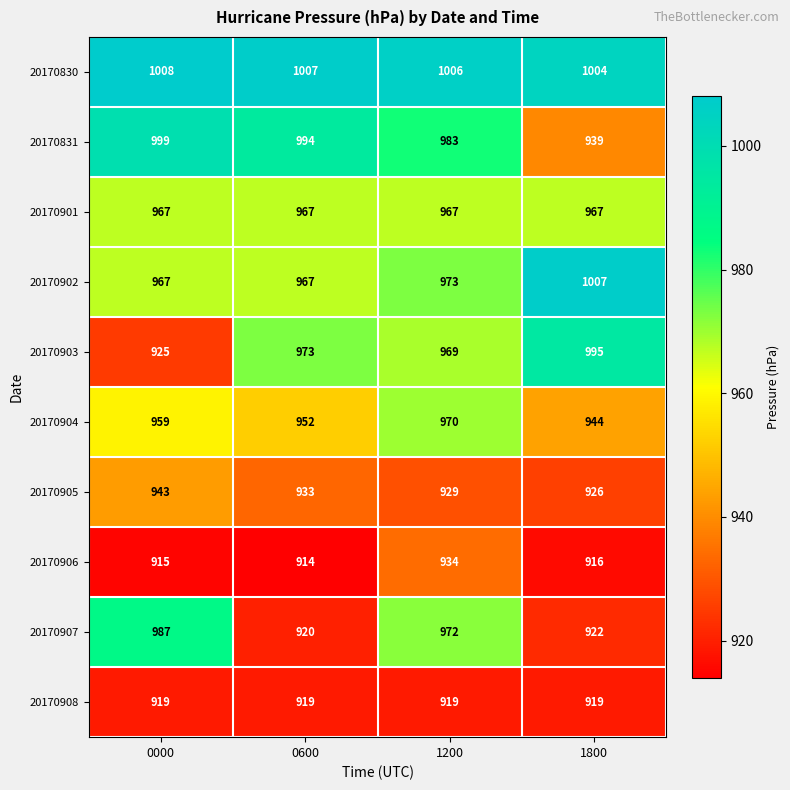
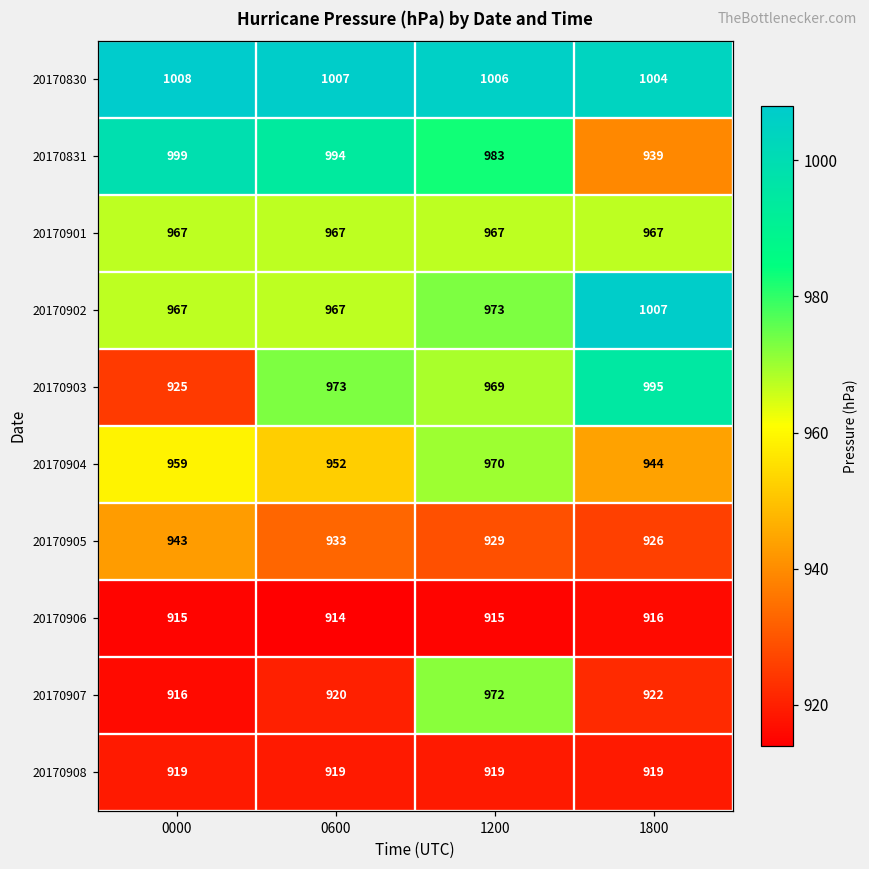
20170906, 1200: 934 -> 915
20170907, 0000: 987 -> 916
